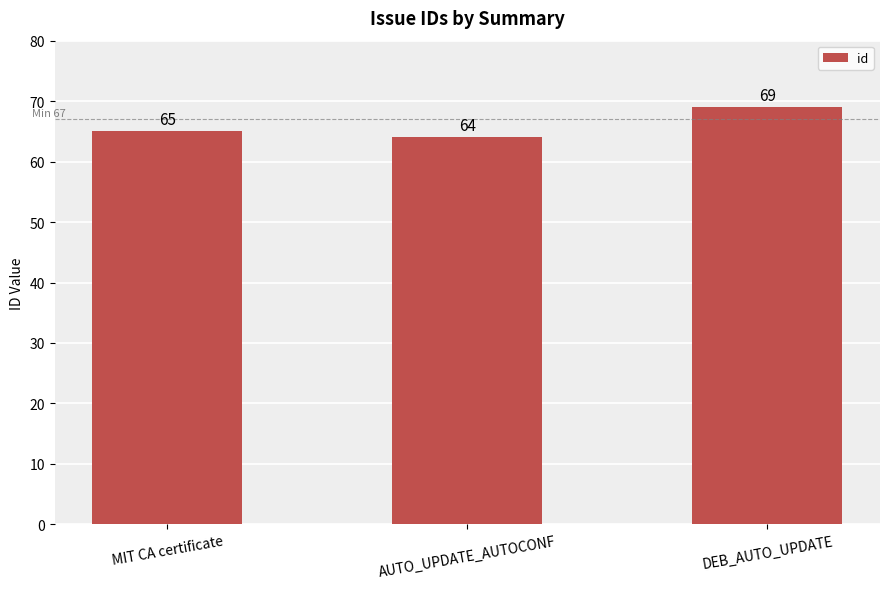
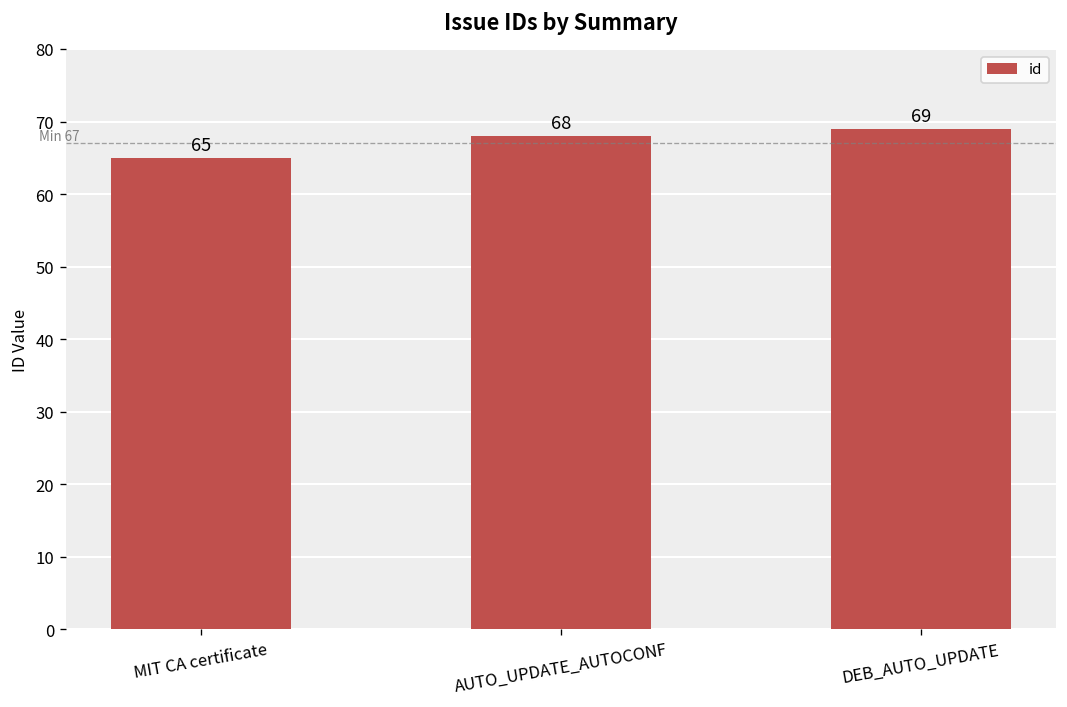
AUTO_UPDATE_AUTOCONF: 64 -> 68
